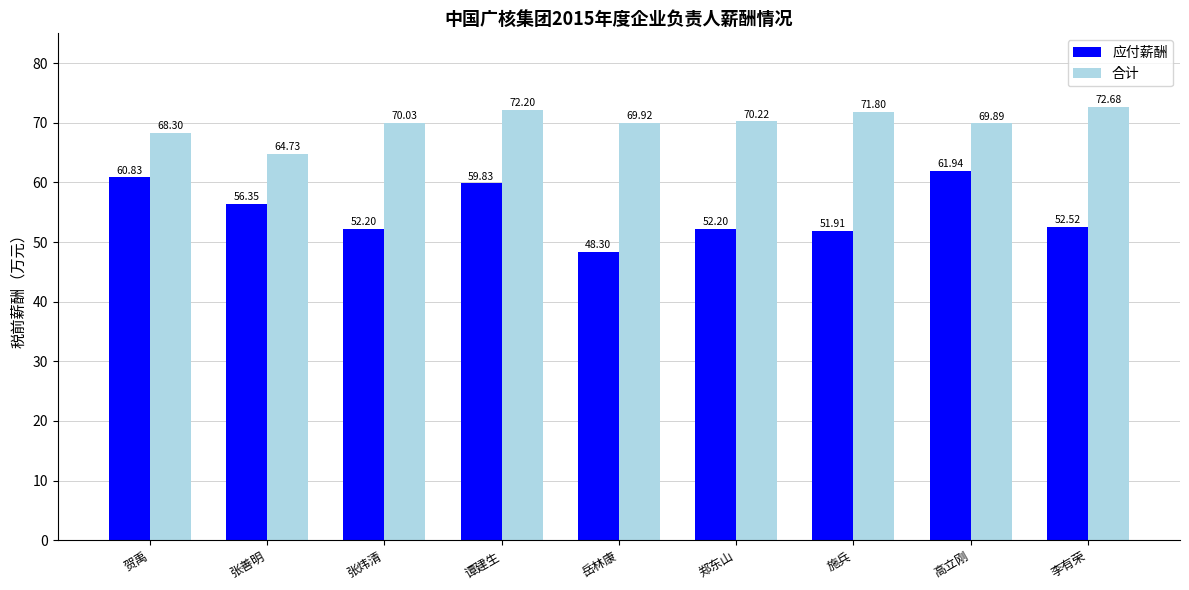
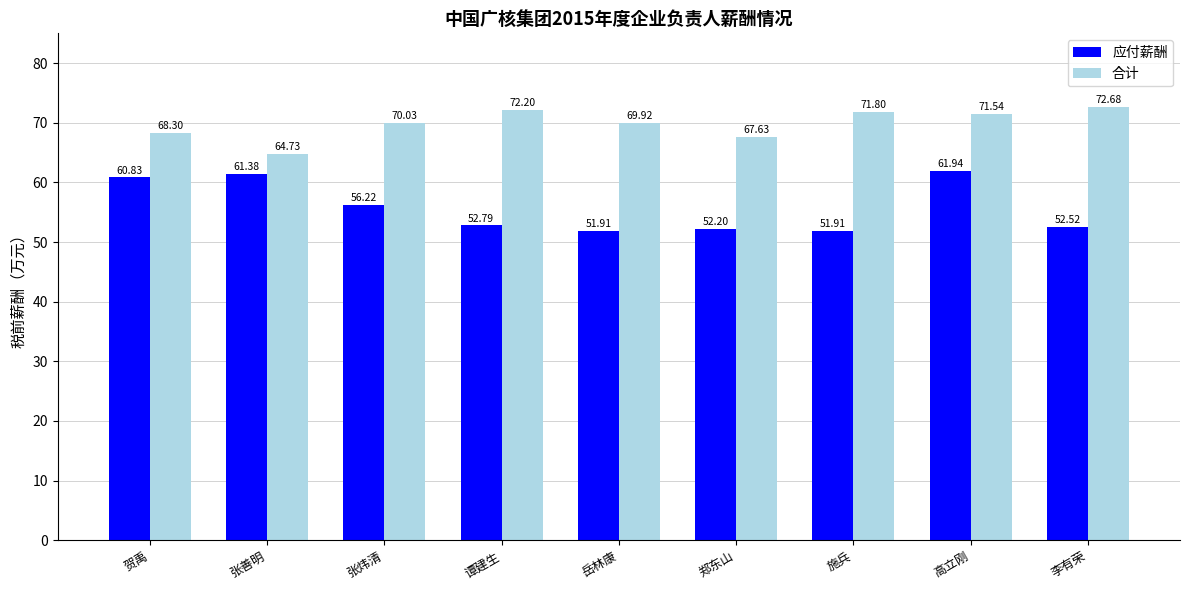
应付薪酬, 张善明: 56.35 -> 61.38
应付薪酬, 张炜清: 52.20 -> 56.22
应付薪酬, 谭建生: 59.83 -> 52.79
应付薪酬, 岳林康: 48.30 -> 51.91
合计, 郑东山: 70.22 -> 67.63
合计, 高立刚: 69.89 -> 71.54
